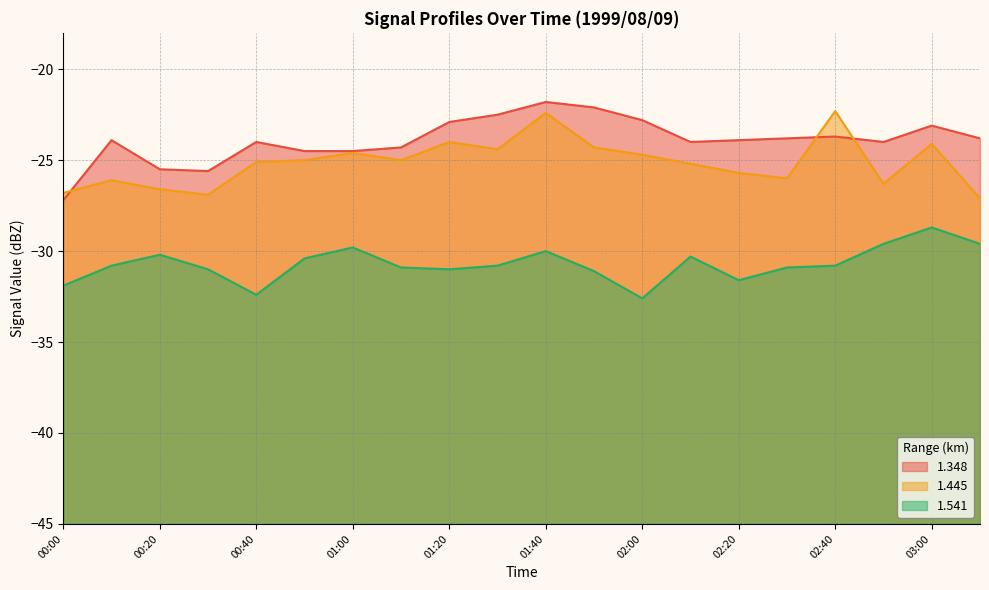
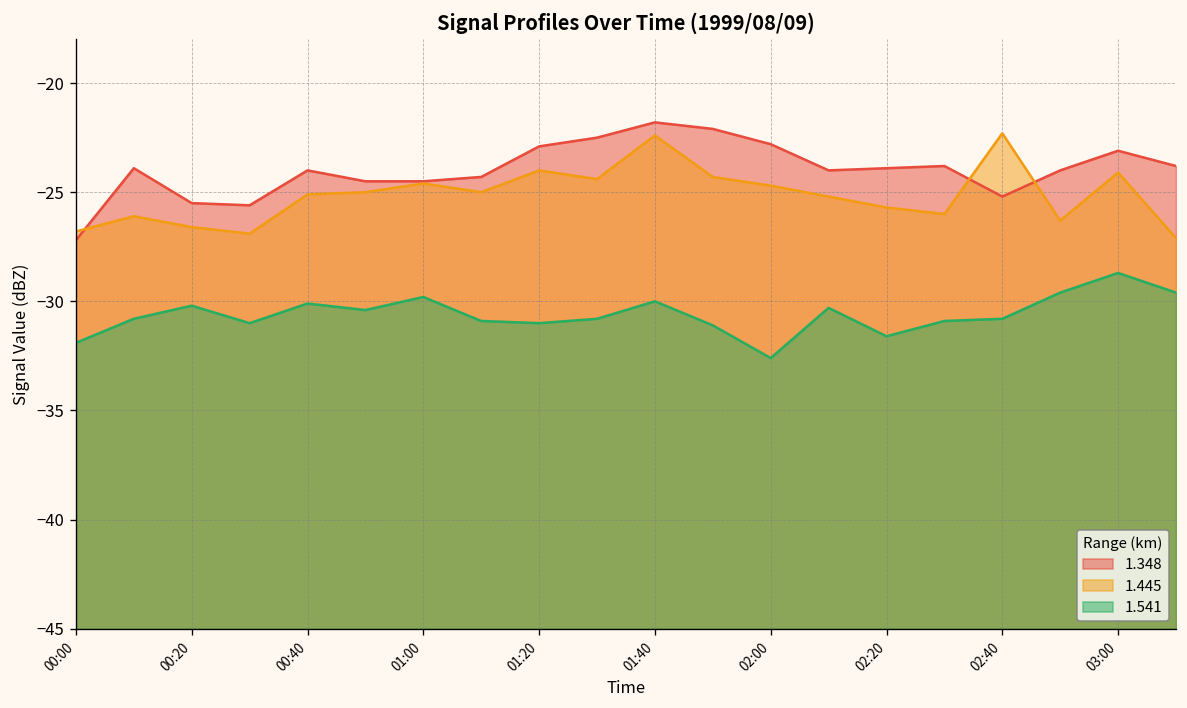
1.541, 00:40: -32.4 -> -30.1
1.348, 02:40: -23.7 -> -25.2
